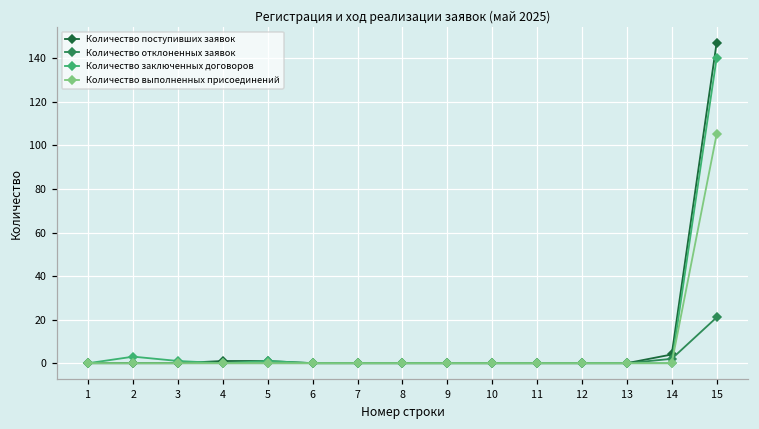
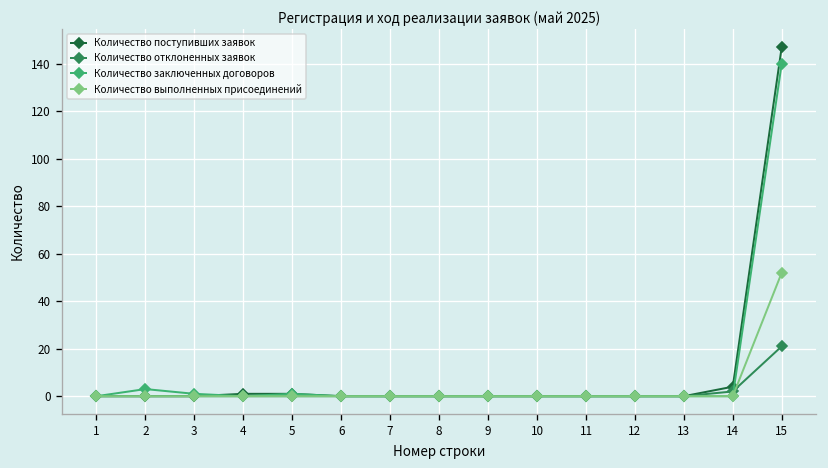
Количество выполненных присоединений, 15: 105 -> 52
